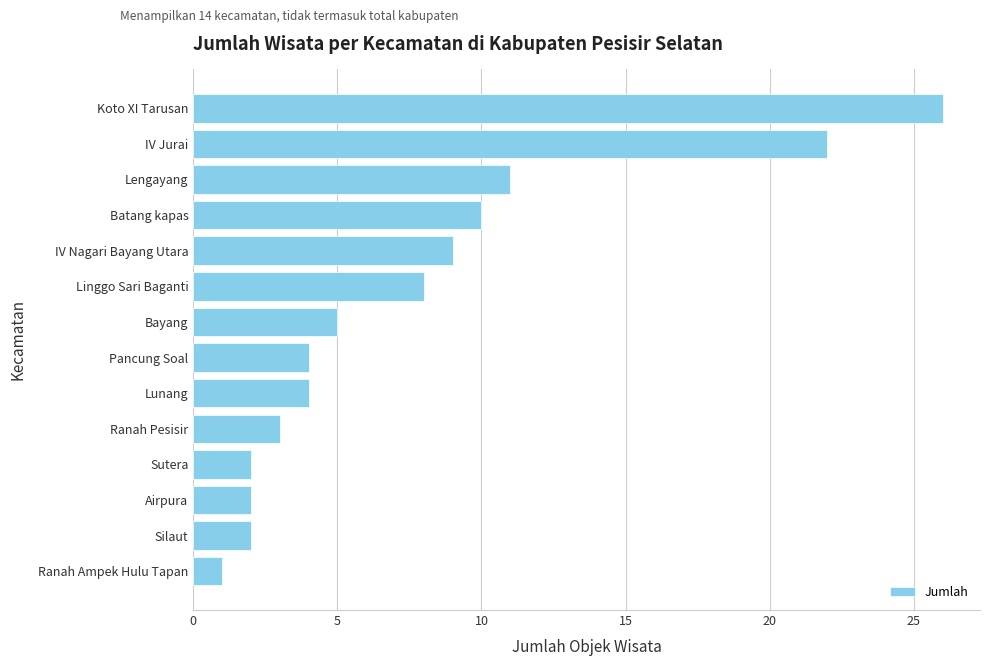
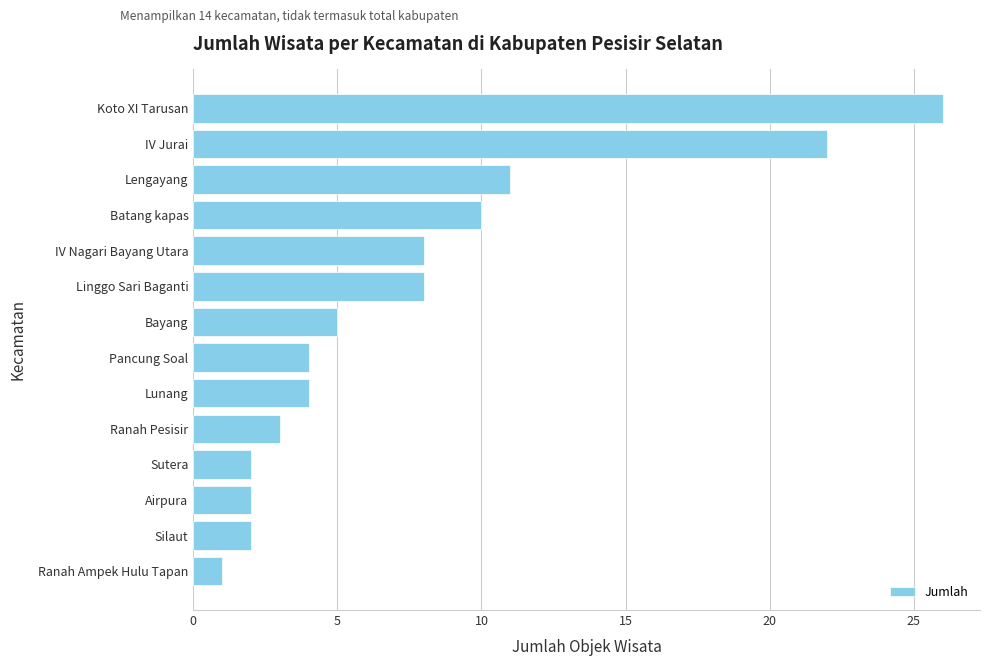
IV Nagari Bayang Utara: 9 -> 8
